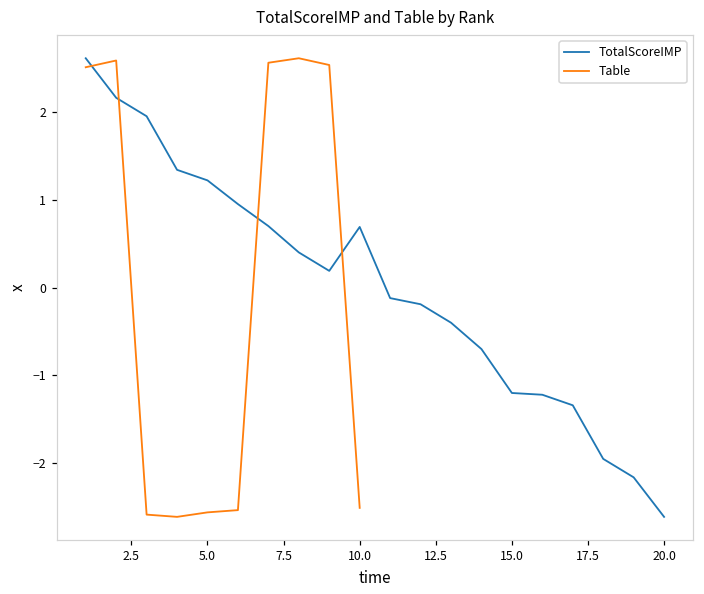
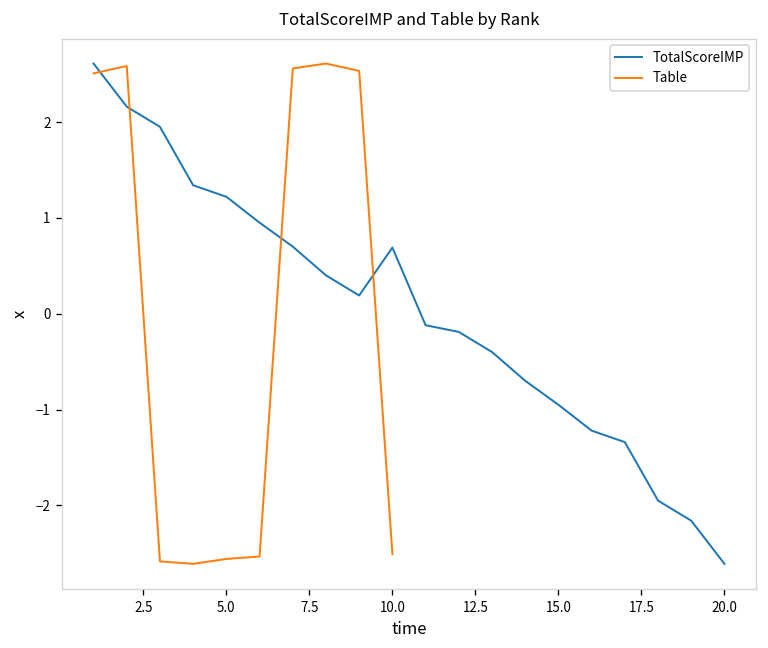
TotalScoreIMP, 15.0: -1.2 -> -1.0
